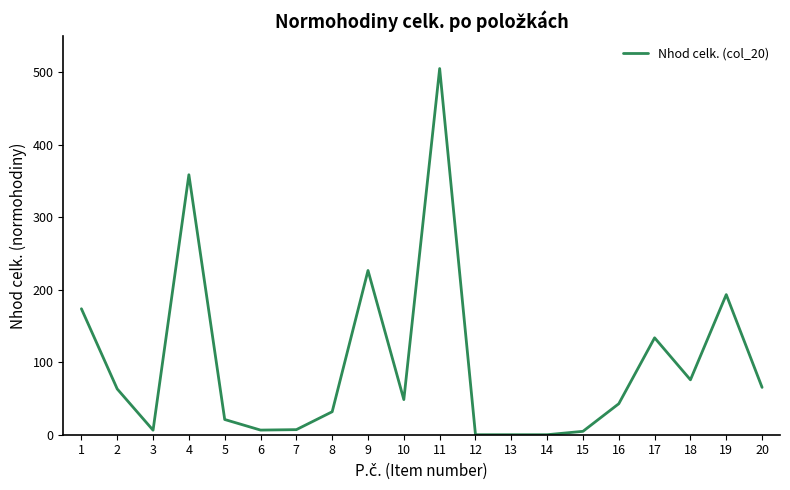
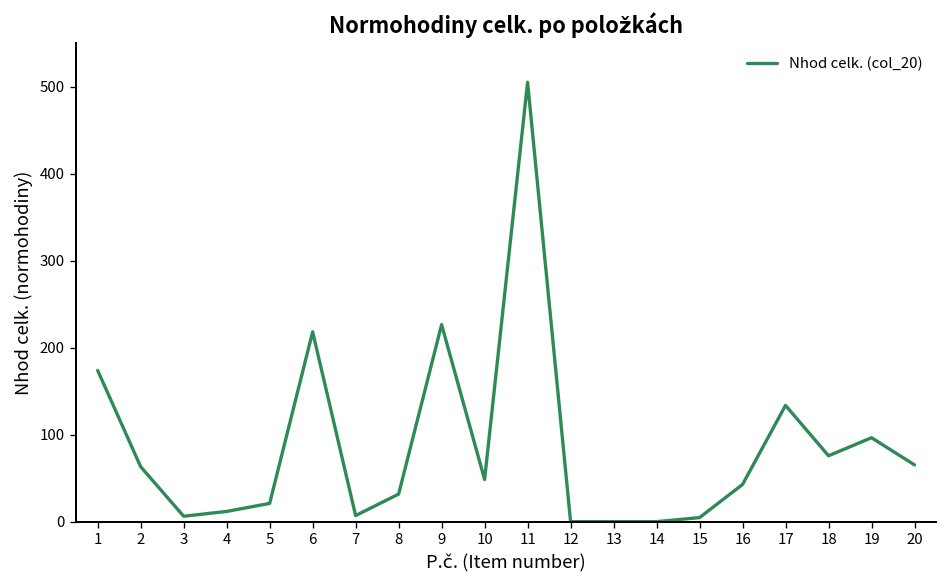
4: 360 -> 10
6: 10 -> 220
19: 190 -> 100
